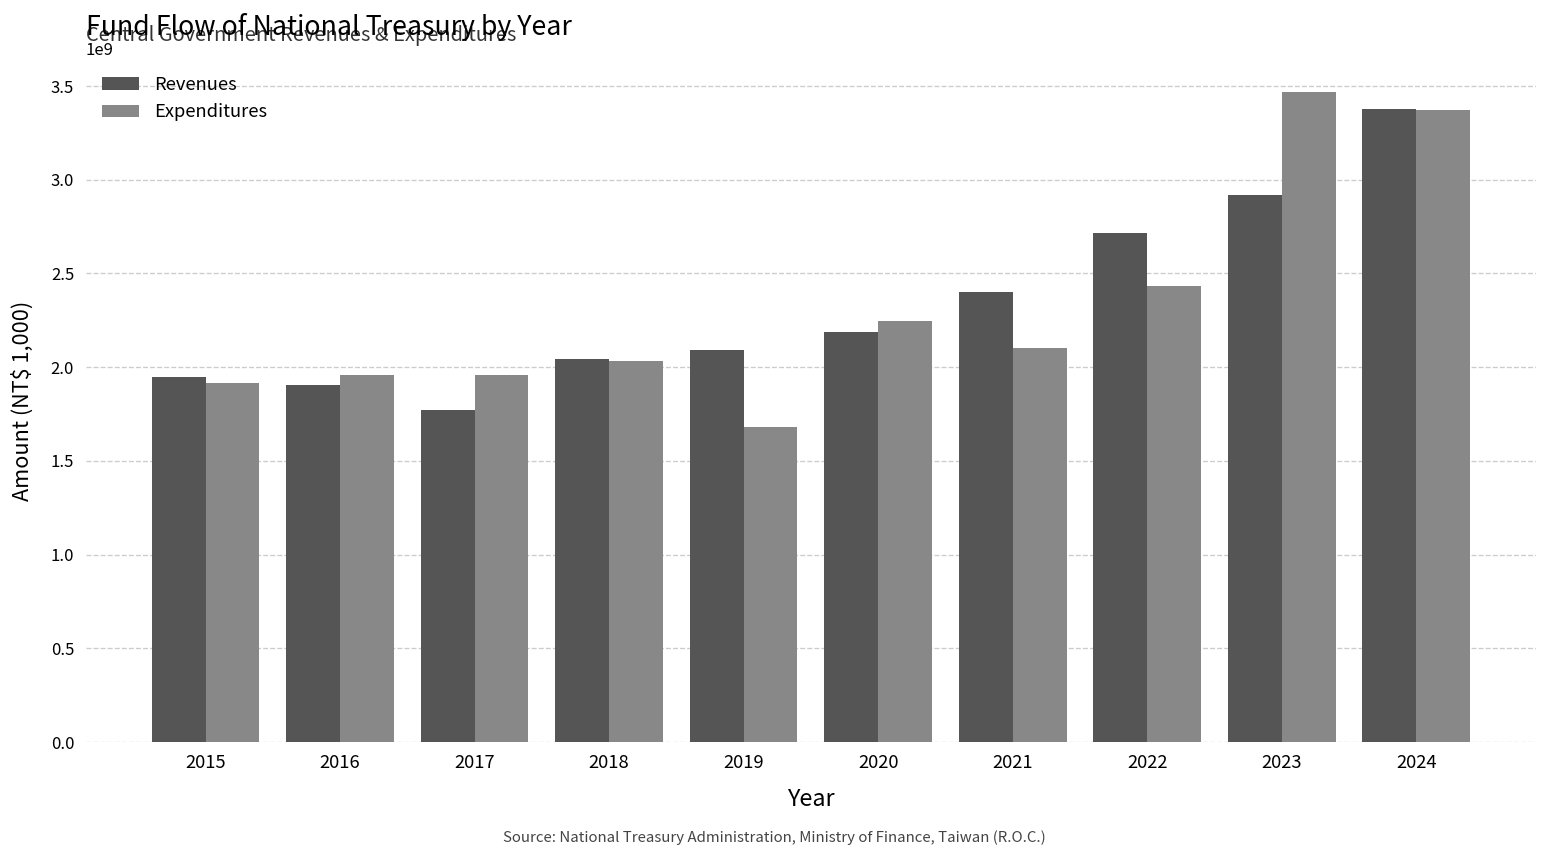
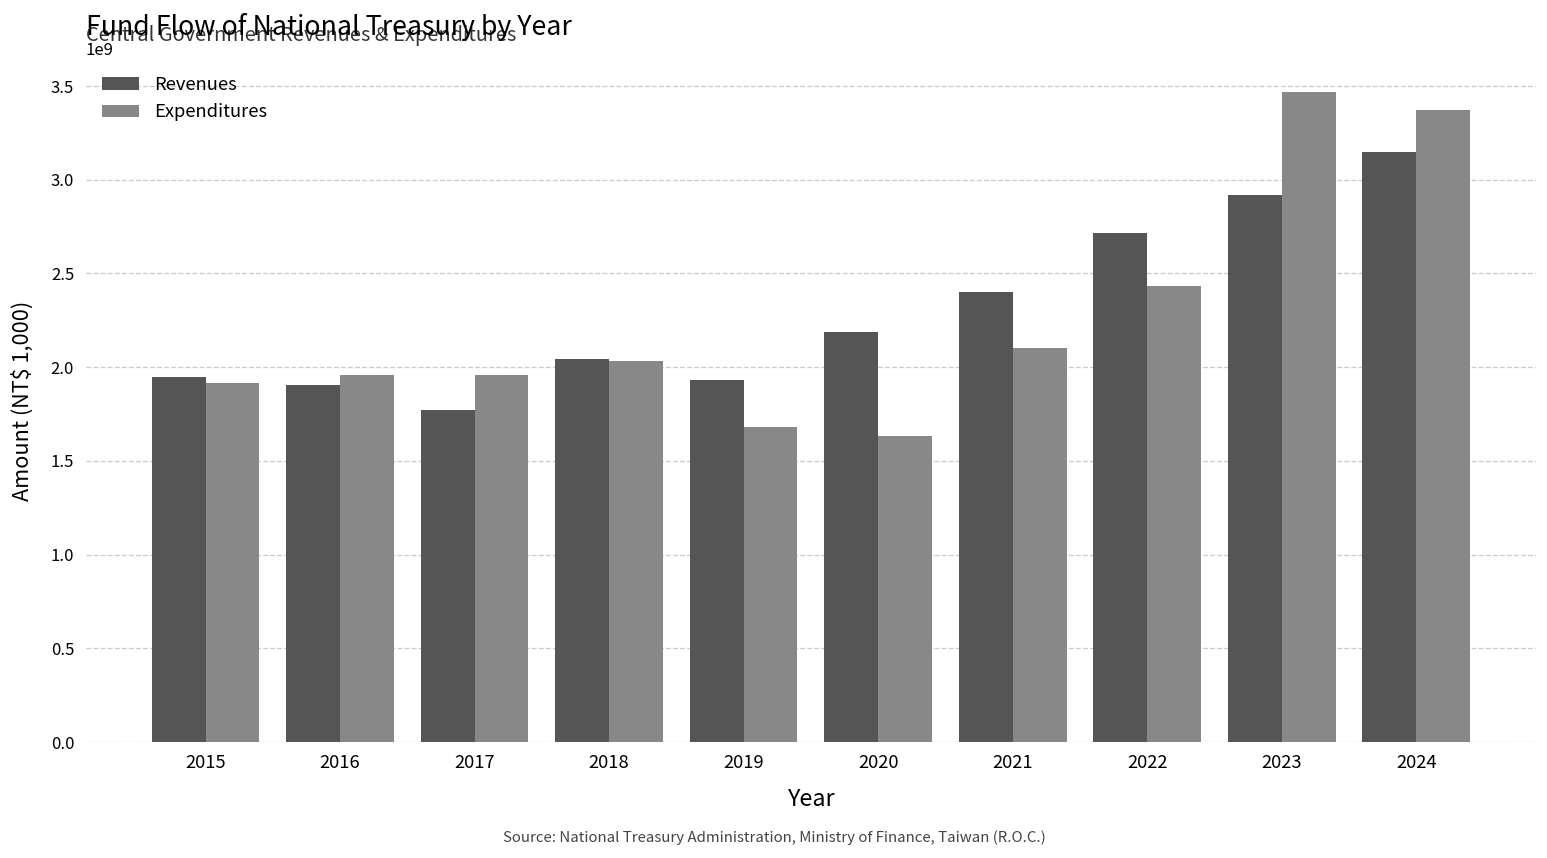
Revenues, 2019: 2090000000 -> 1930000000
Expenditures, 2020: 2240000000 -> 1630000000
Revenues, 2024: 3380000000 -> 3150000000
